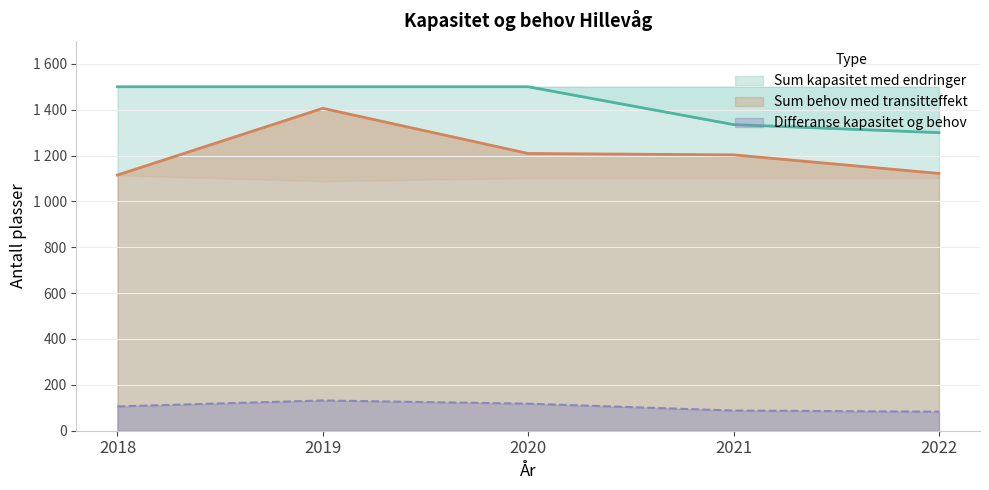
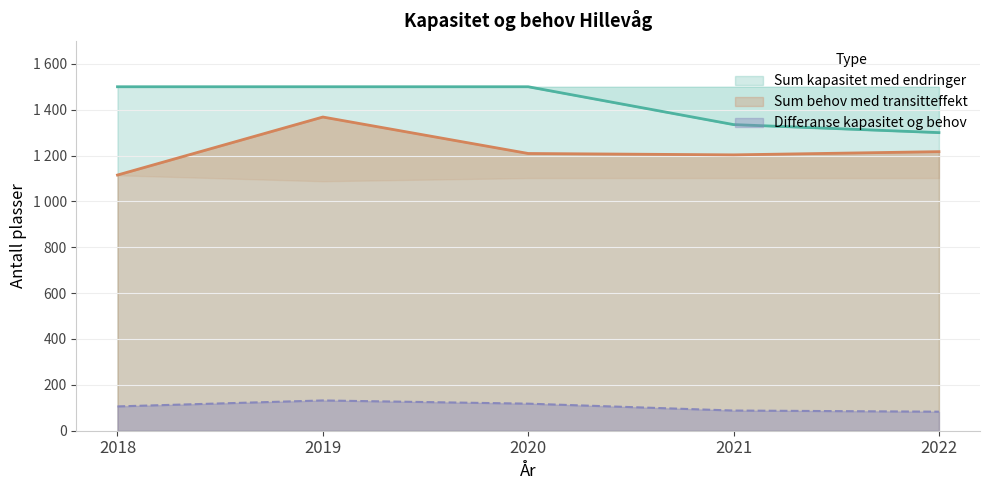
Sum behov med transitteffekt, 2019: 1410 -> 1370
Sum behov med transitteffekt, 2022: 1120 -> 1220
